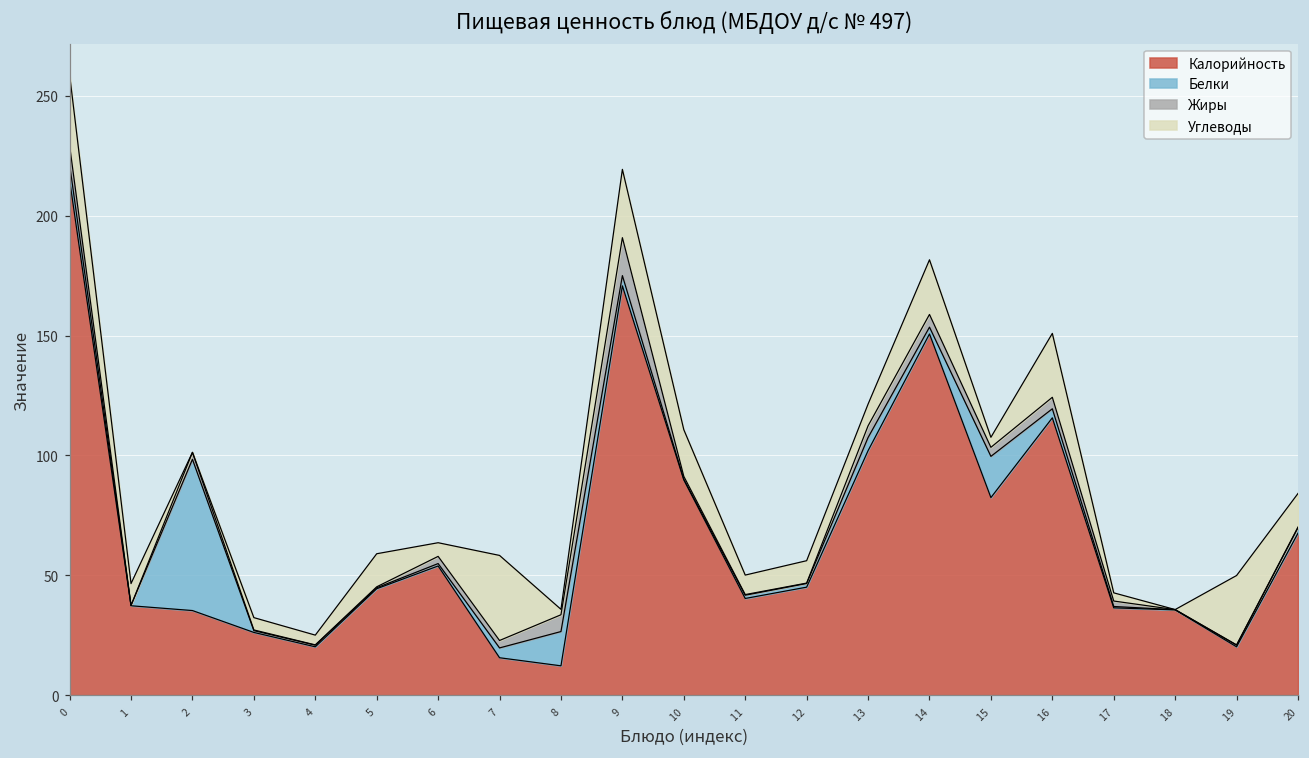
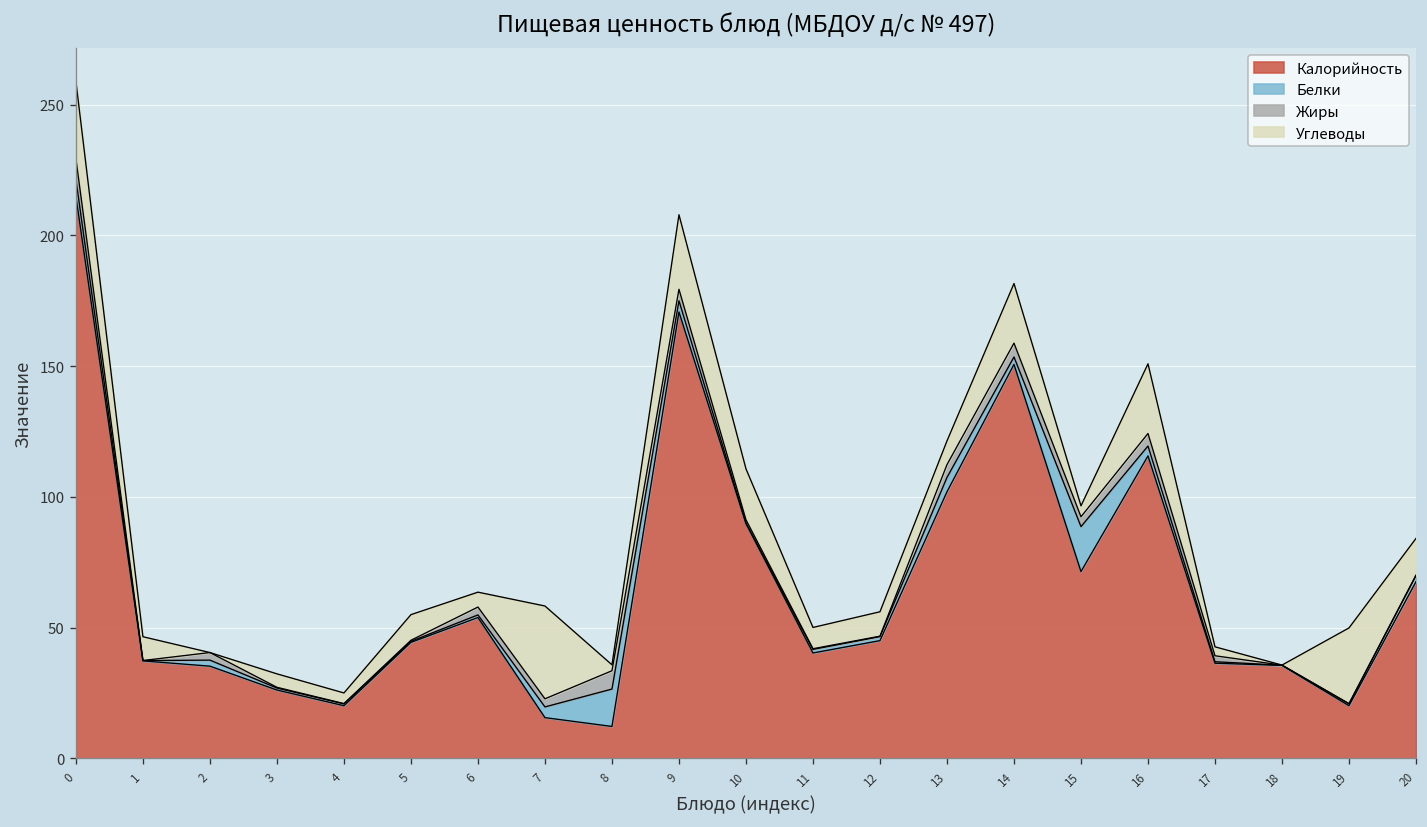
Белки, 2: 63 -> 2
Углеводы, 5: 14 -> 10
Жиры, 9: 16 -> 4
Калорийность, 15: 82 -> 71
